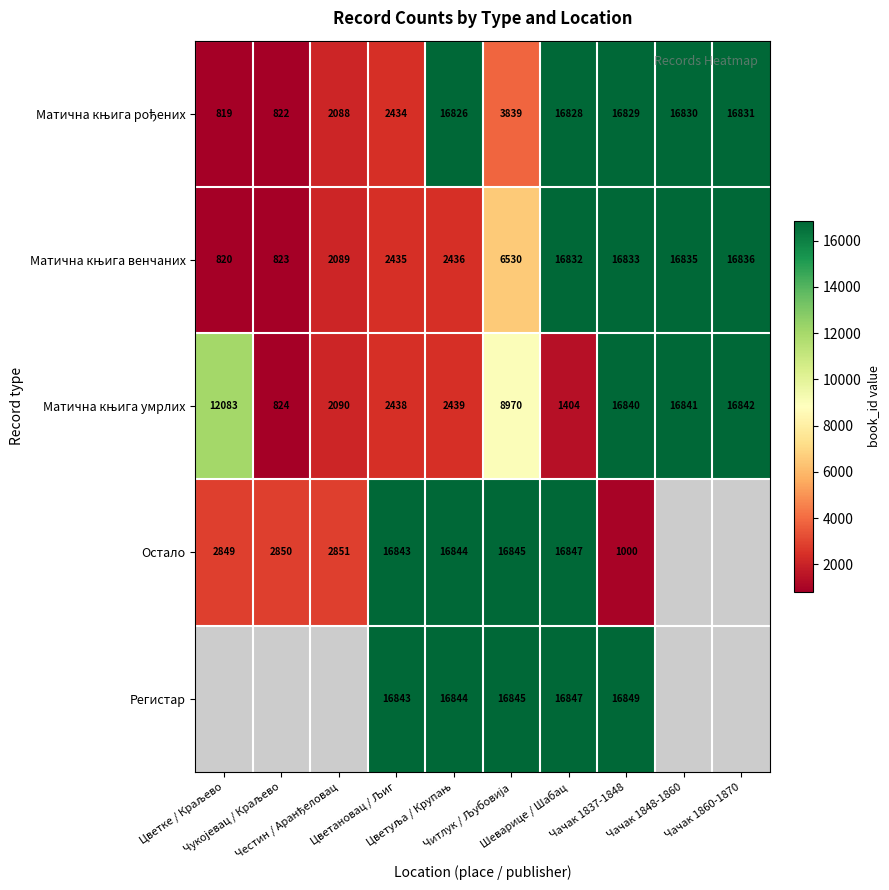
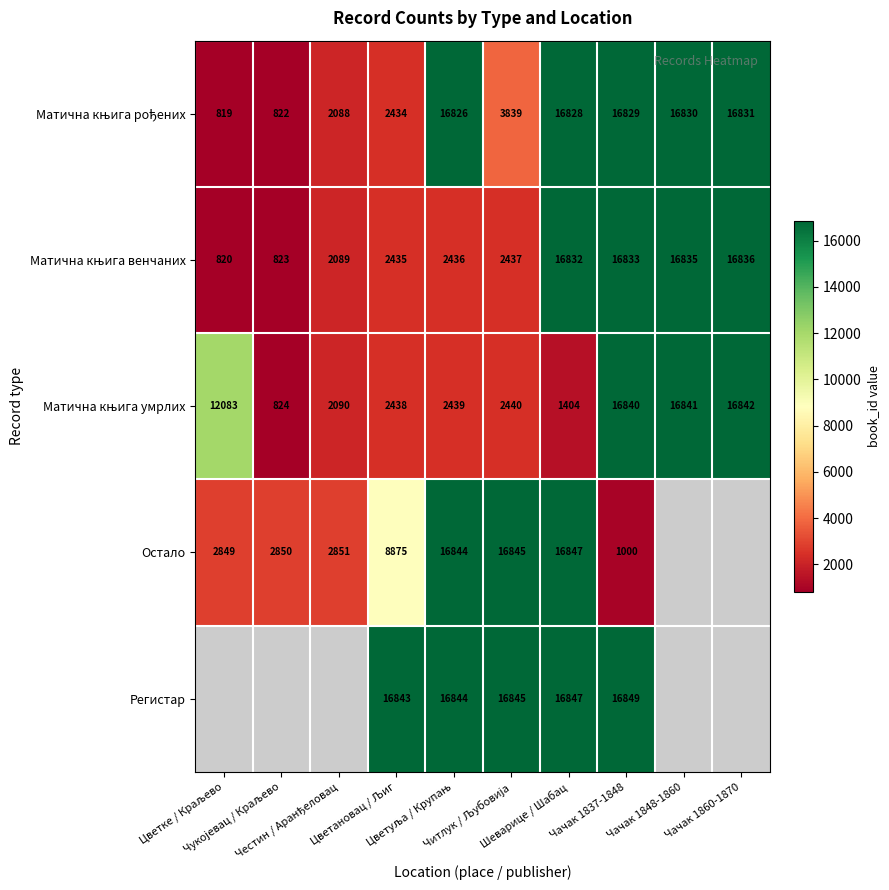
Матична књига венчаних, Читлук / Љубовија: 6530 -> 2437
Матична књига умрлих, Читлук / Љубовија: 8970 -> 2440
Остало, Цветановац / Љиг: 16843 -> 8875
